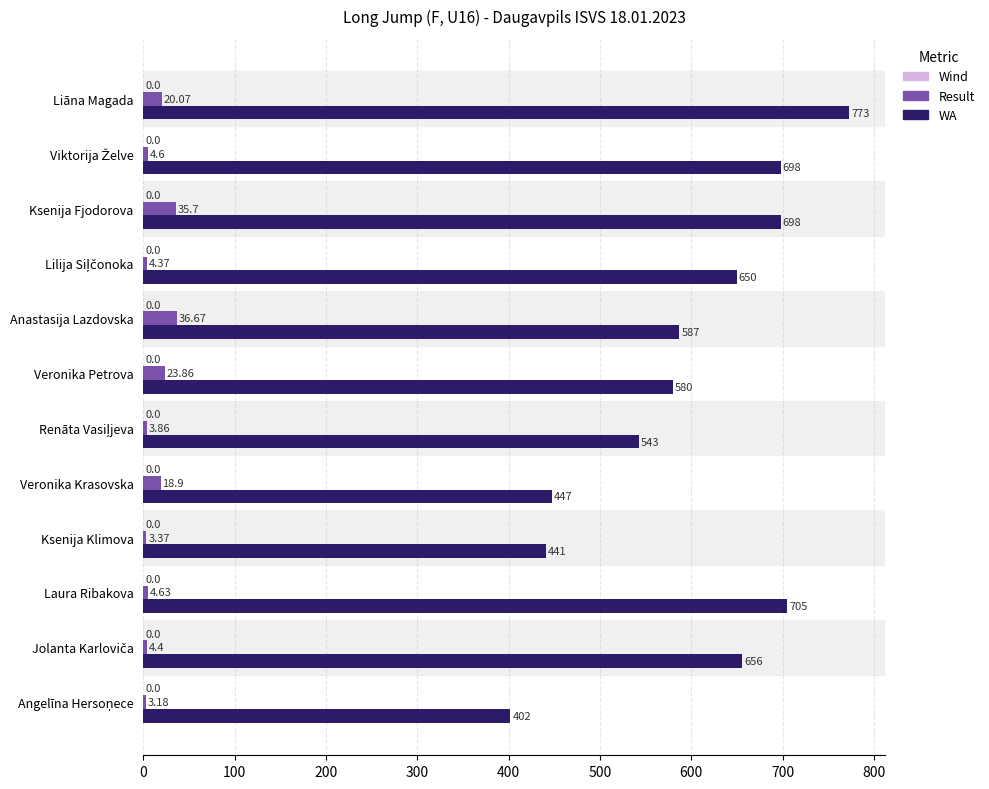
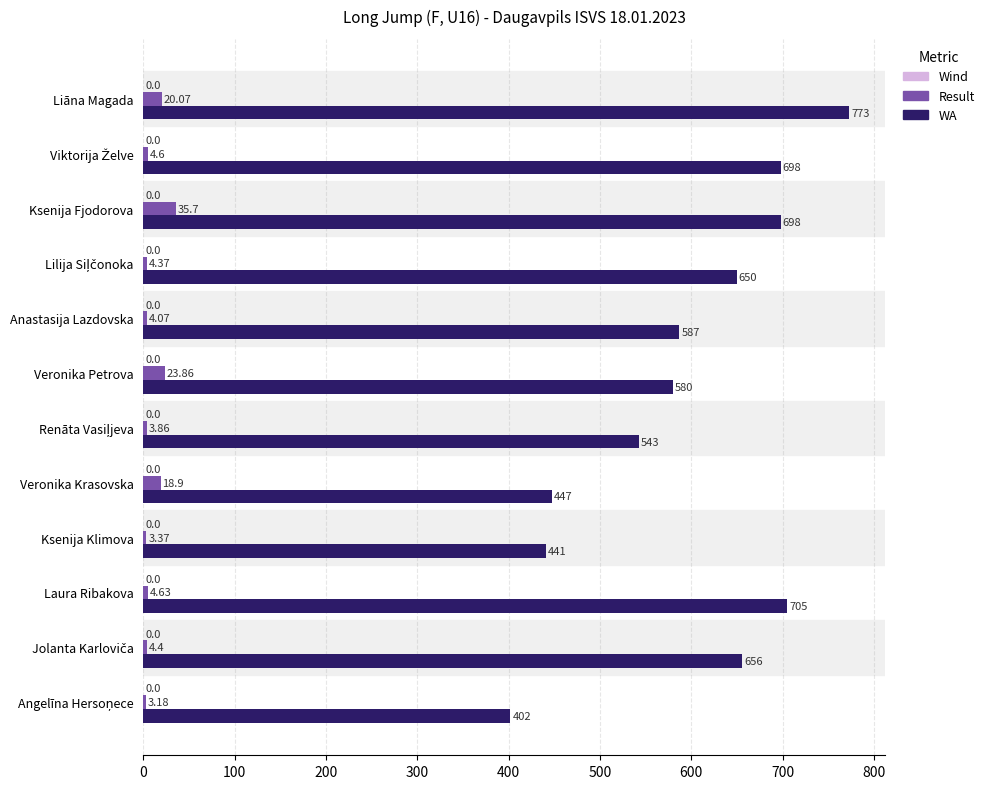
Result, Anastasija Lazdovska: 36.67 -> 4.07
